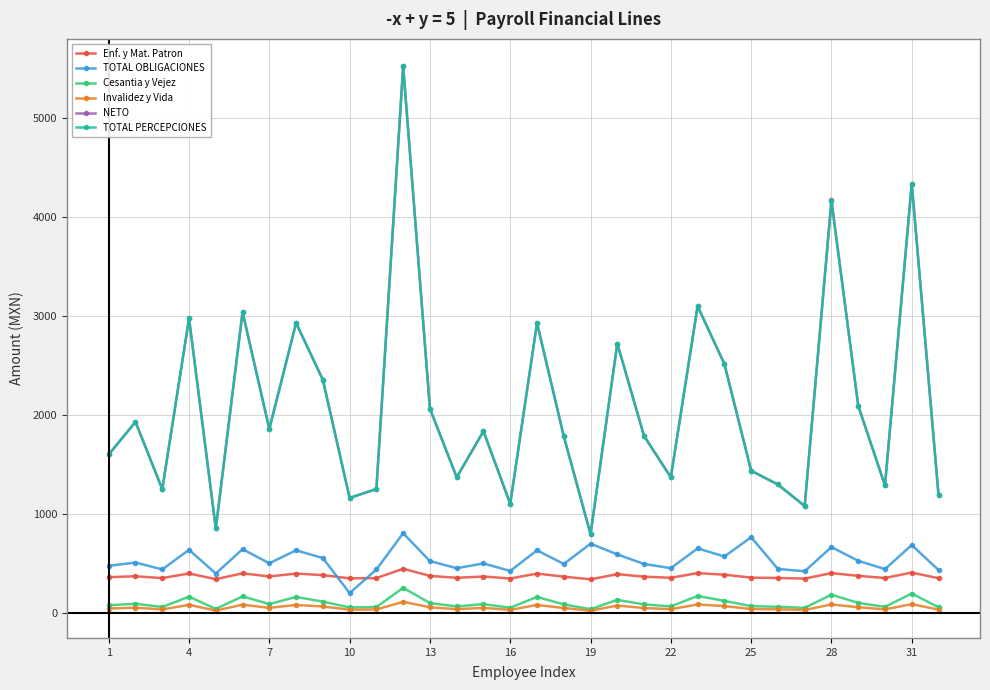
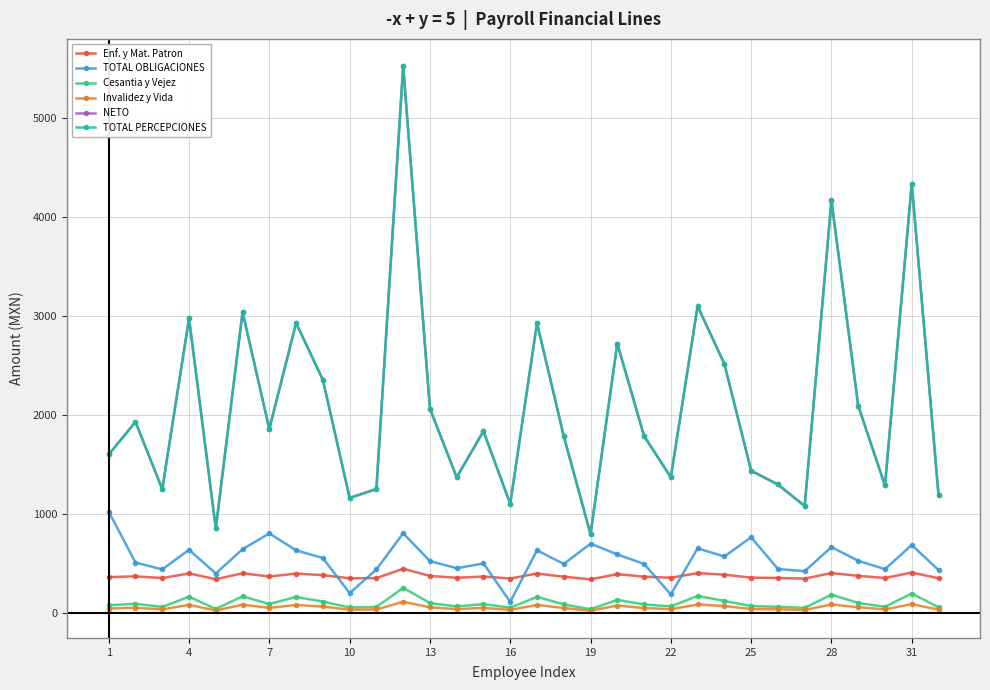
TOTAL OBLIGACIONES, 1: 500 -> 1000
TOTAL OBLIGACIONES, 7: 500 -> 800
TOTAL OBLIGACIONES, 16: 400 -> 100
TOTAL OBLIGACIONES, 22: 400 -> 200
